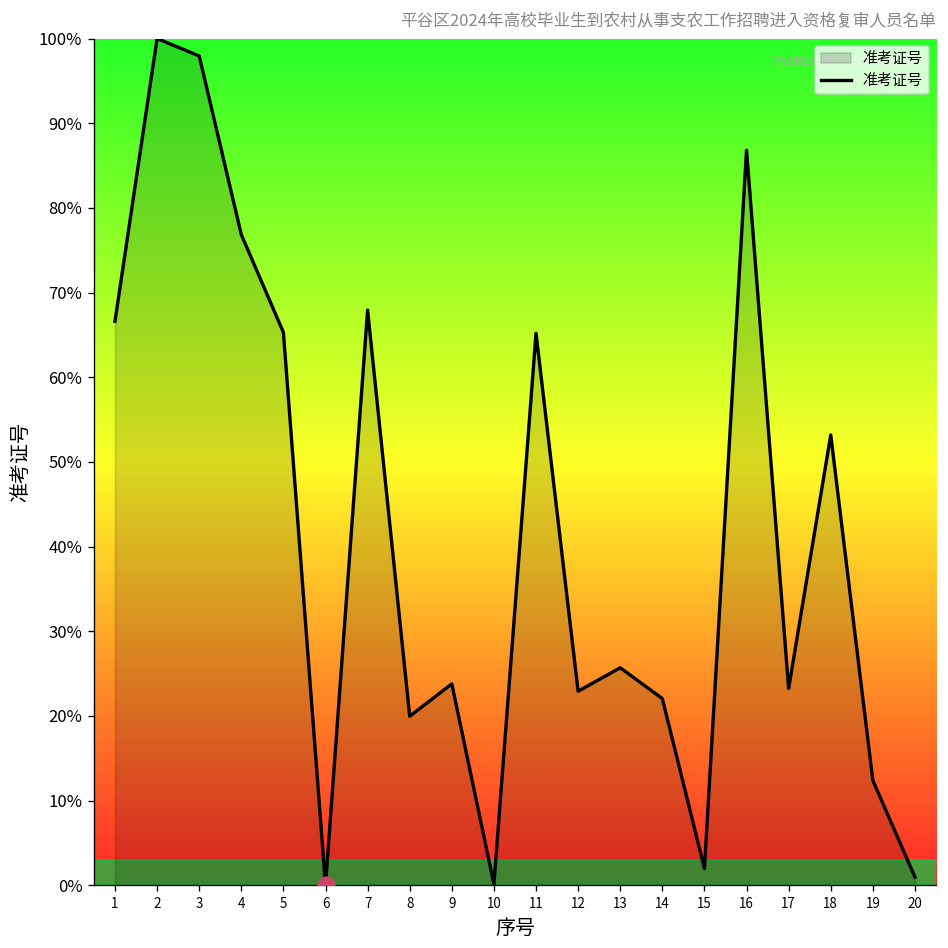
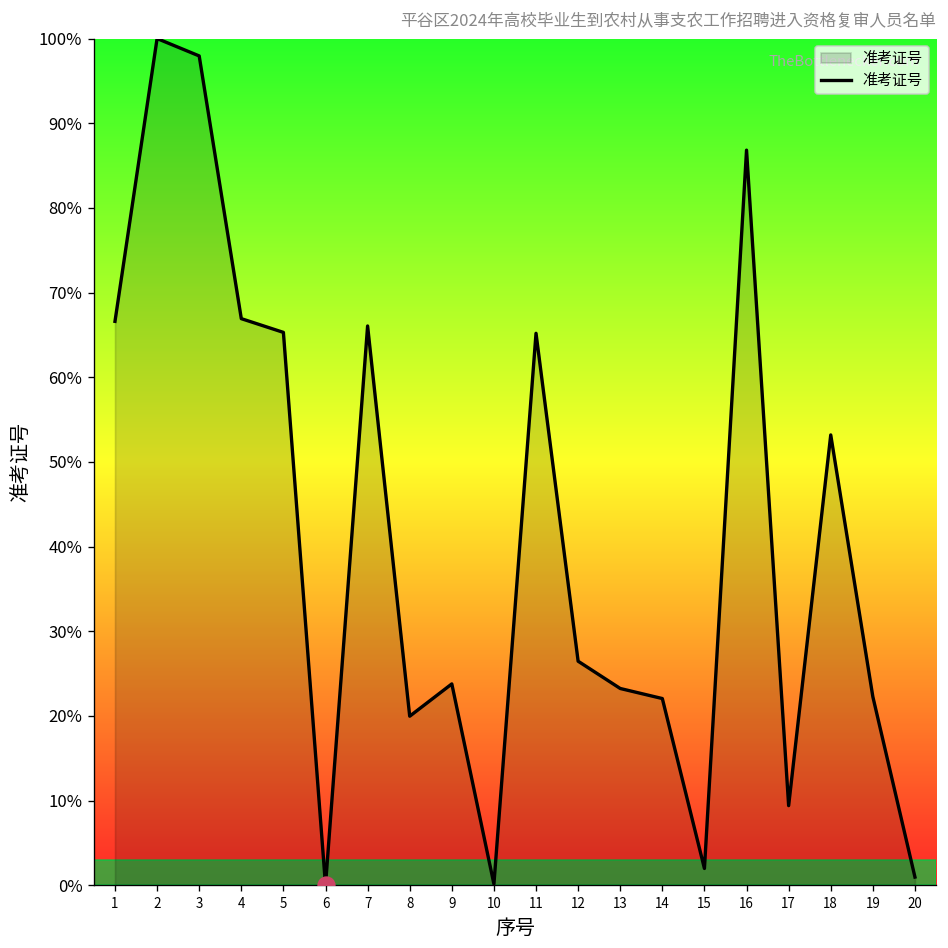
准考证号, 4: 77% -> 67%
准考证号, 7: 68% -> 66%
准考证号, 12: 23% -> 26%
准考证号, 13: 26% -> 23%
准考证号, 17: 23% -> 9%
准考证号, 19: 12% -> 22%
